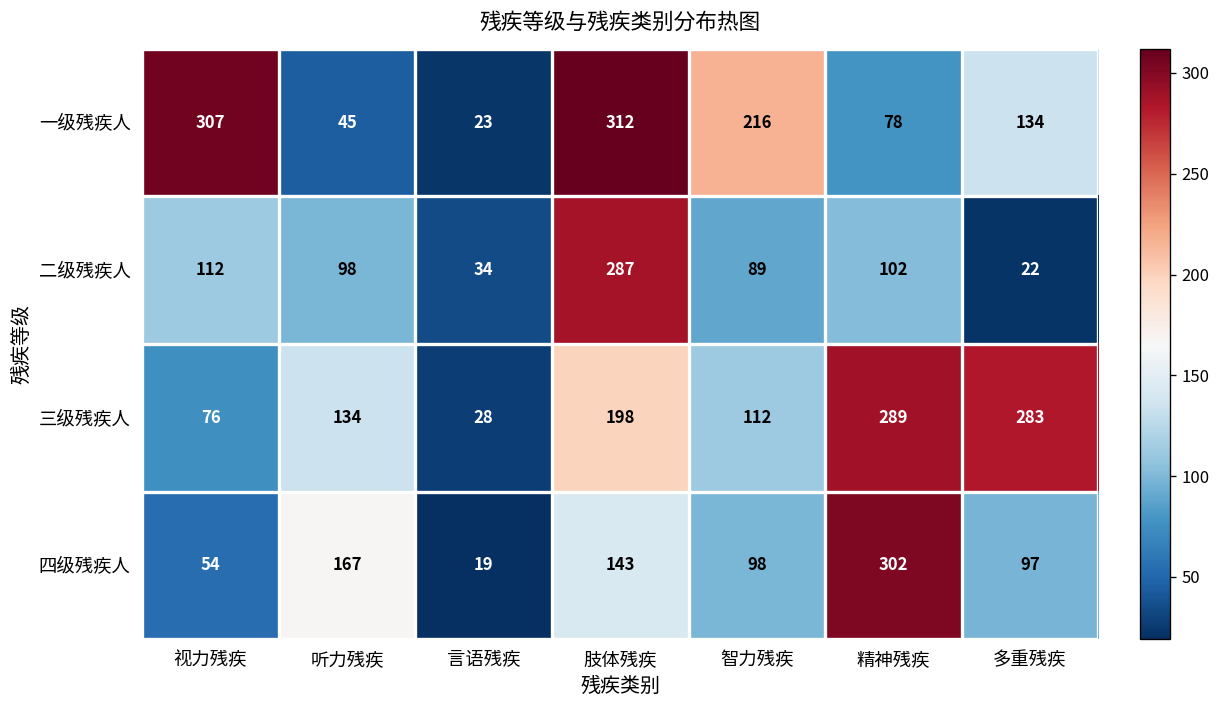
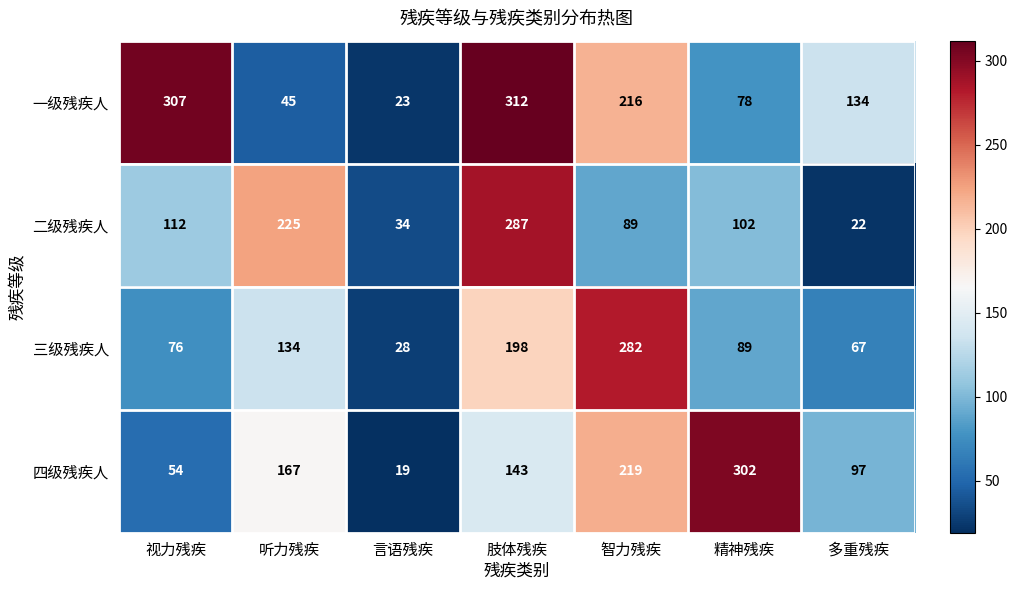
二级残疾人, 听力残疾: 98 -> 225
三级残疾人, 智力残疾: 112 -> 282
三级残疾人, 精神残疾: 289 -> 89
三级残疾人, 多重残疾: 283 -> 67
四级残疾人, 智力残疾: 98 -> 219
